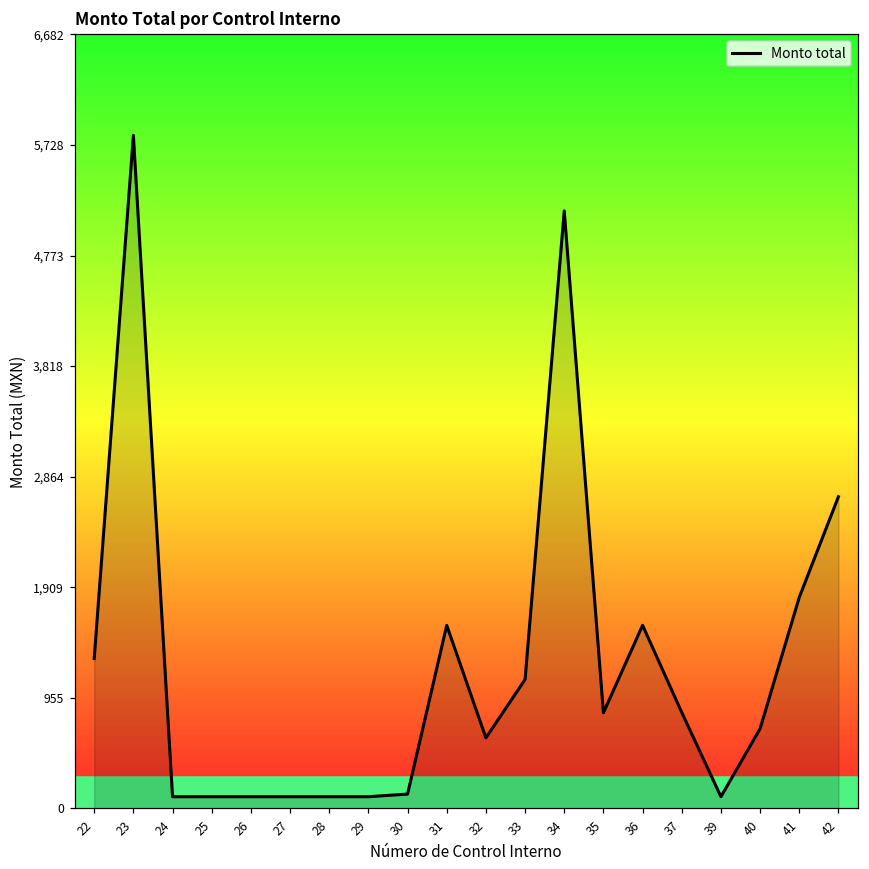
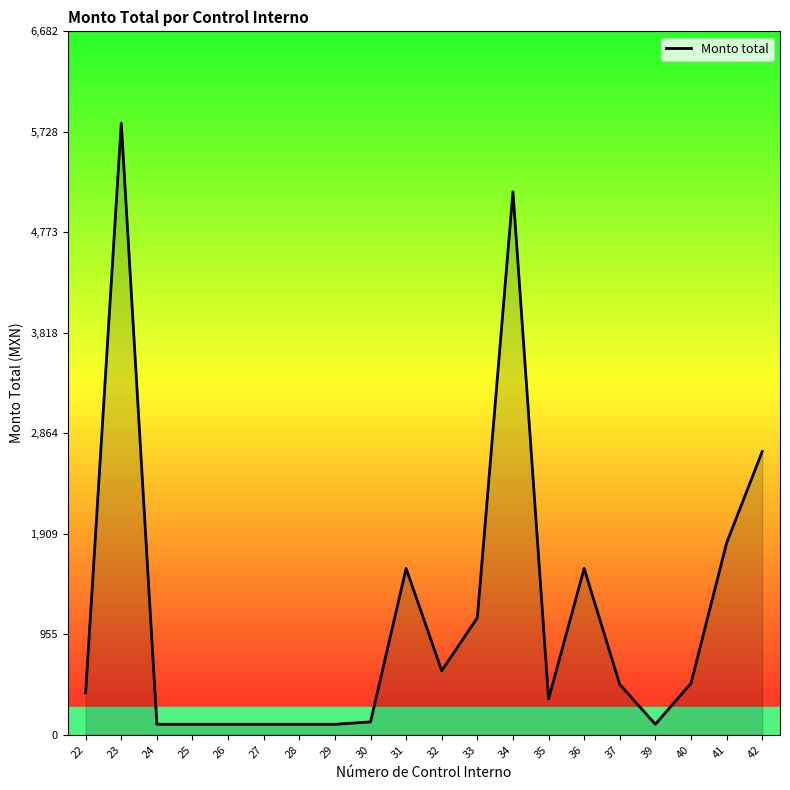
22: 1,290 -> 400
35: 820 -> 340
37: 830 -> 480
40: 690 -> 490
